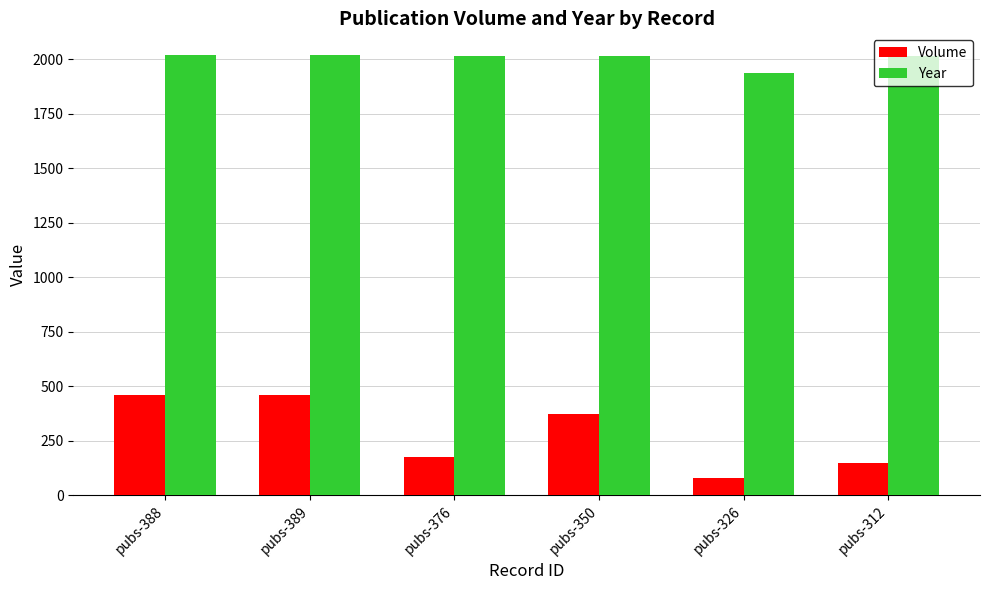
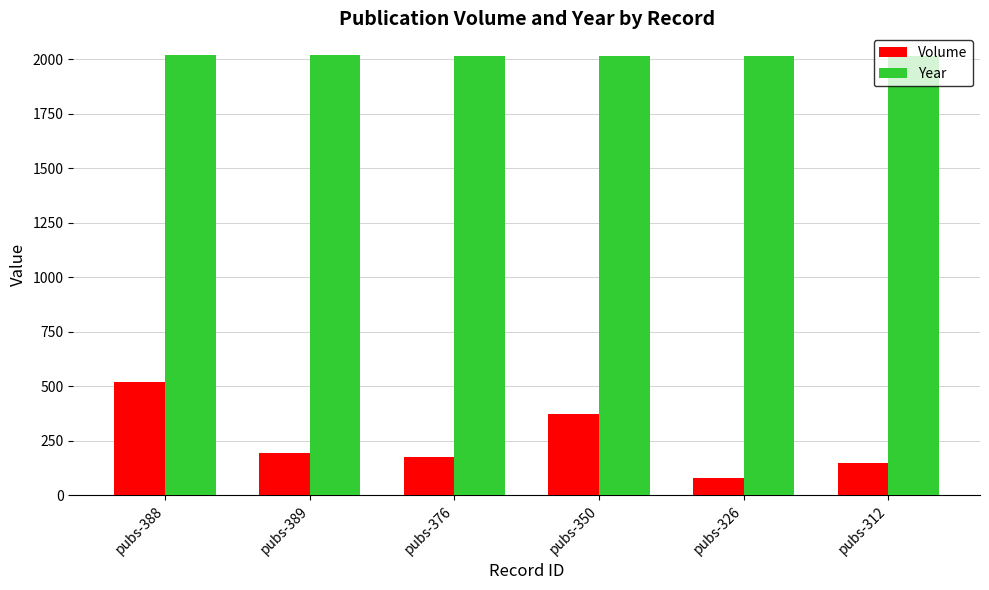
Volume, pubs-388: 460 -> 520
Volume, pubs-389: 460 -> 190
Year, pubs-326: 1940 -> 2010
